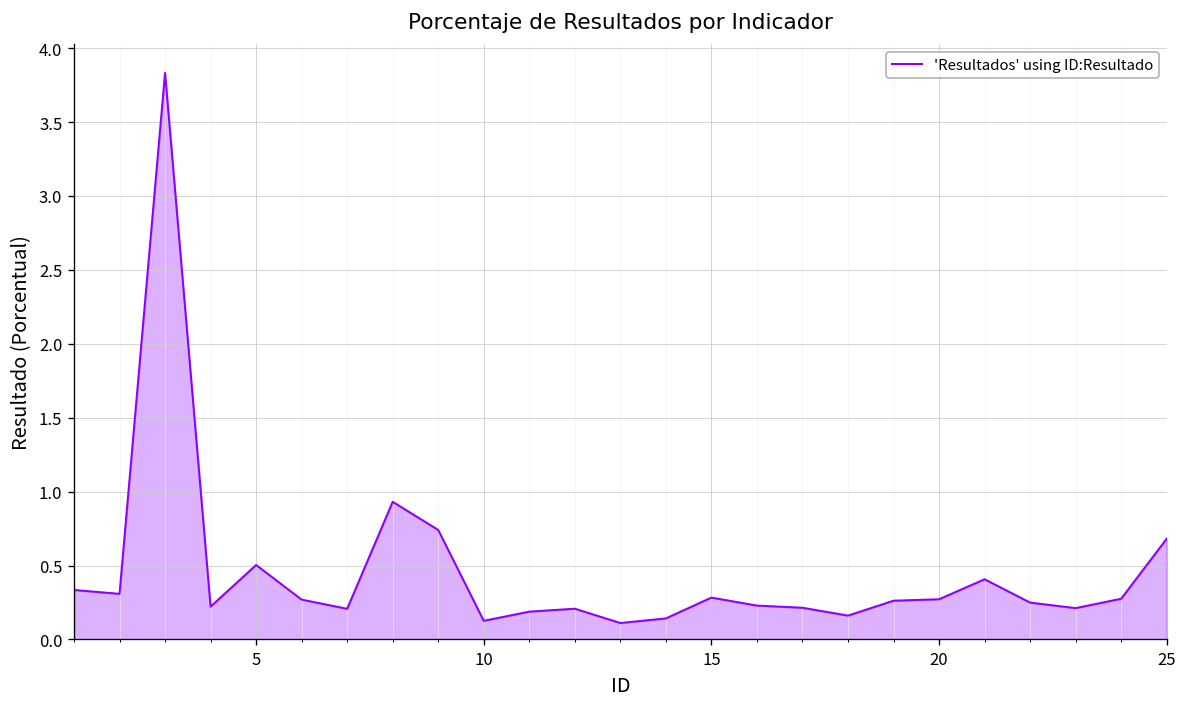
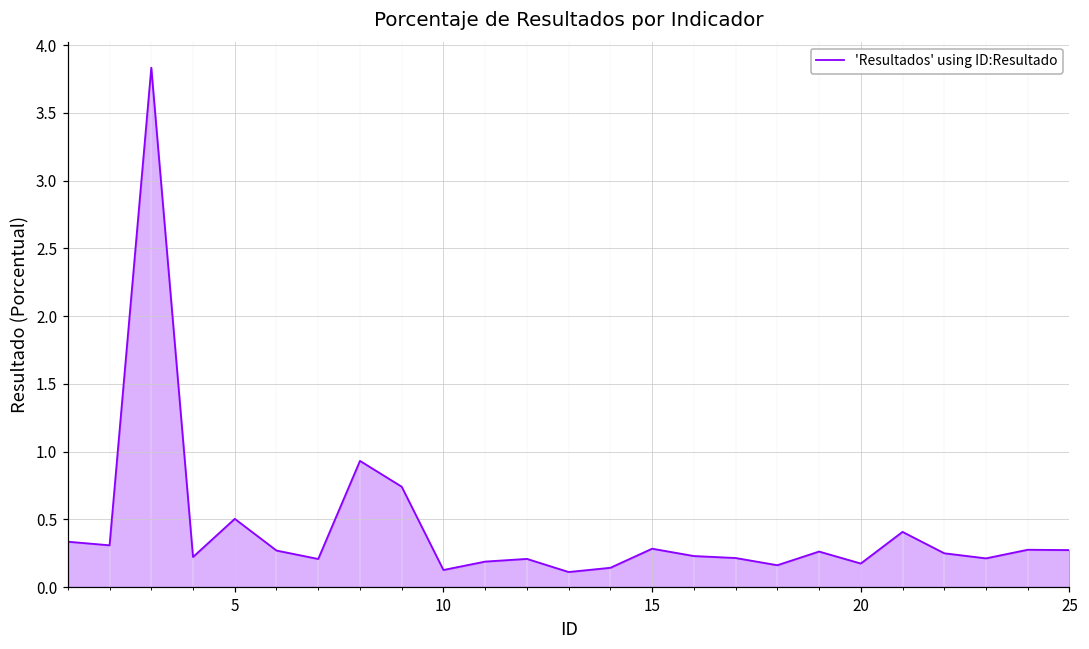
20: 0.27 -> 0.17
25: 0.68 -> 0.27
